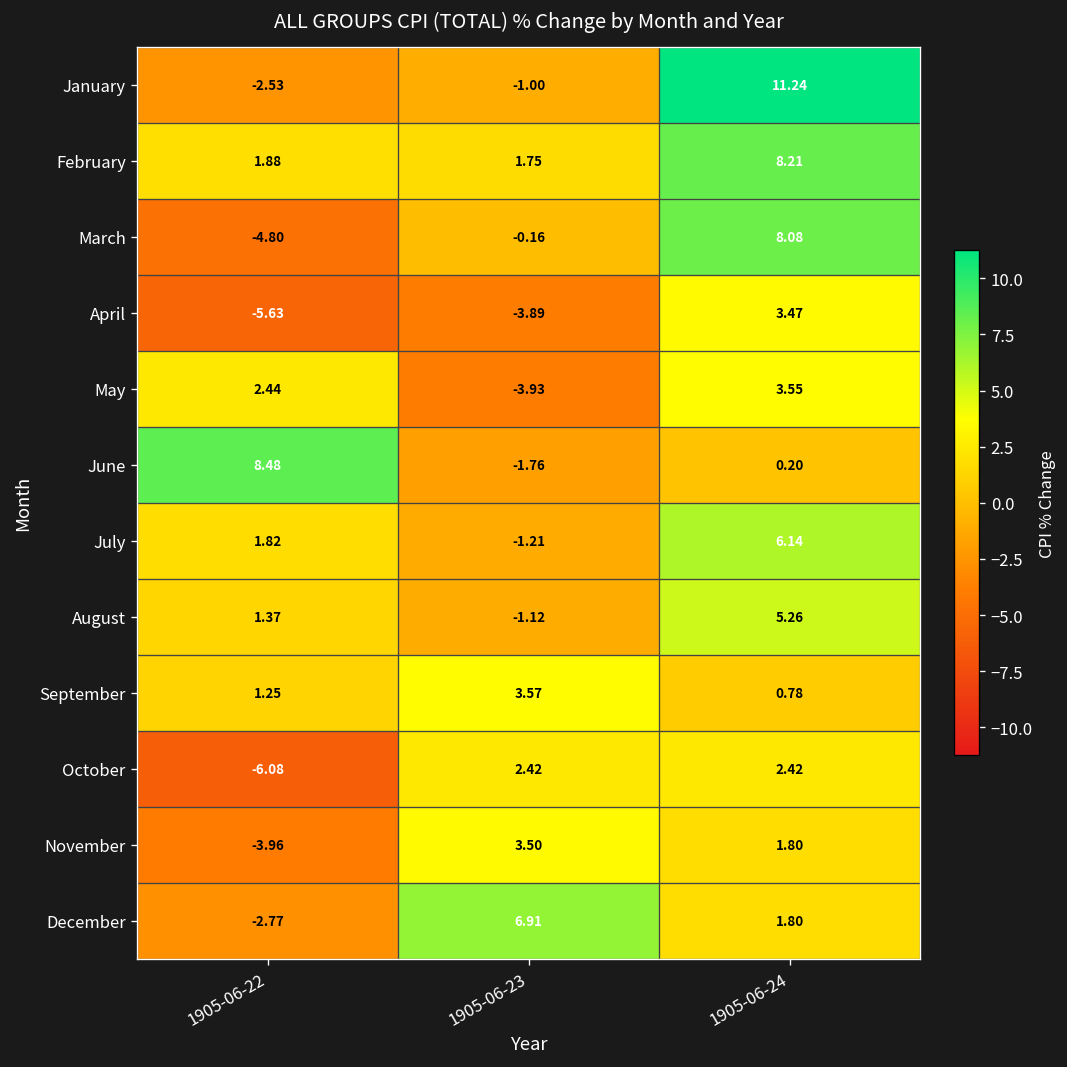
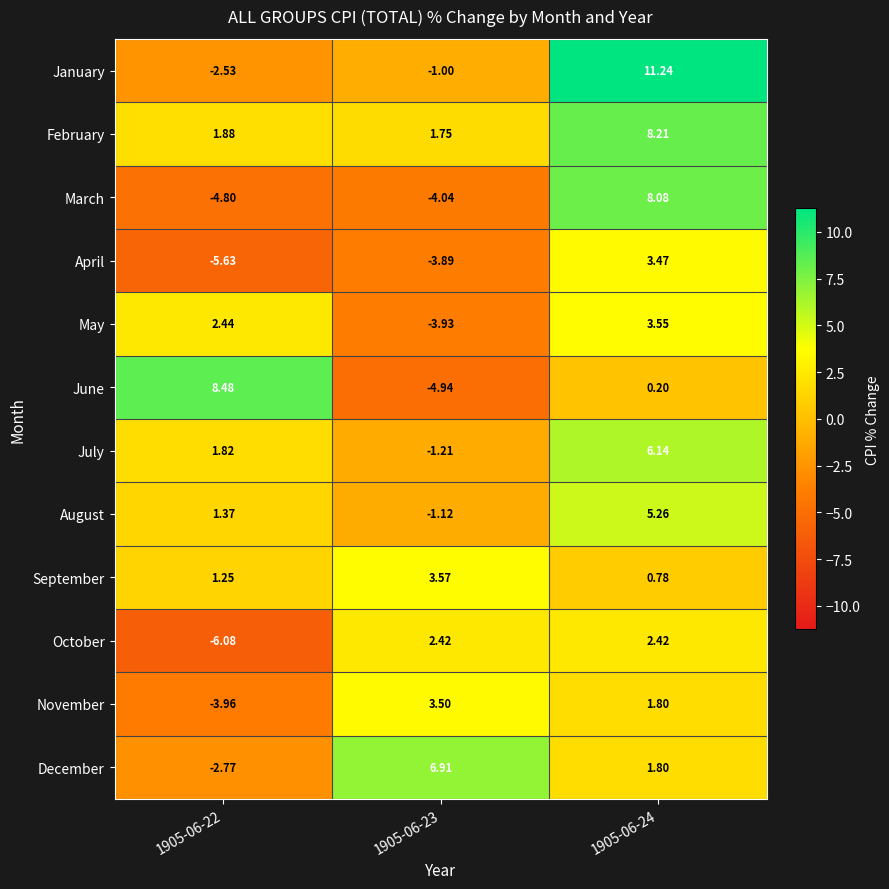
March, 1905-06-23: -0.16 -> -4.04
June, 1905-06-23: -1.76 -> -4.94
